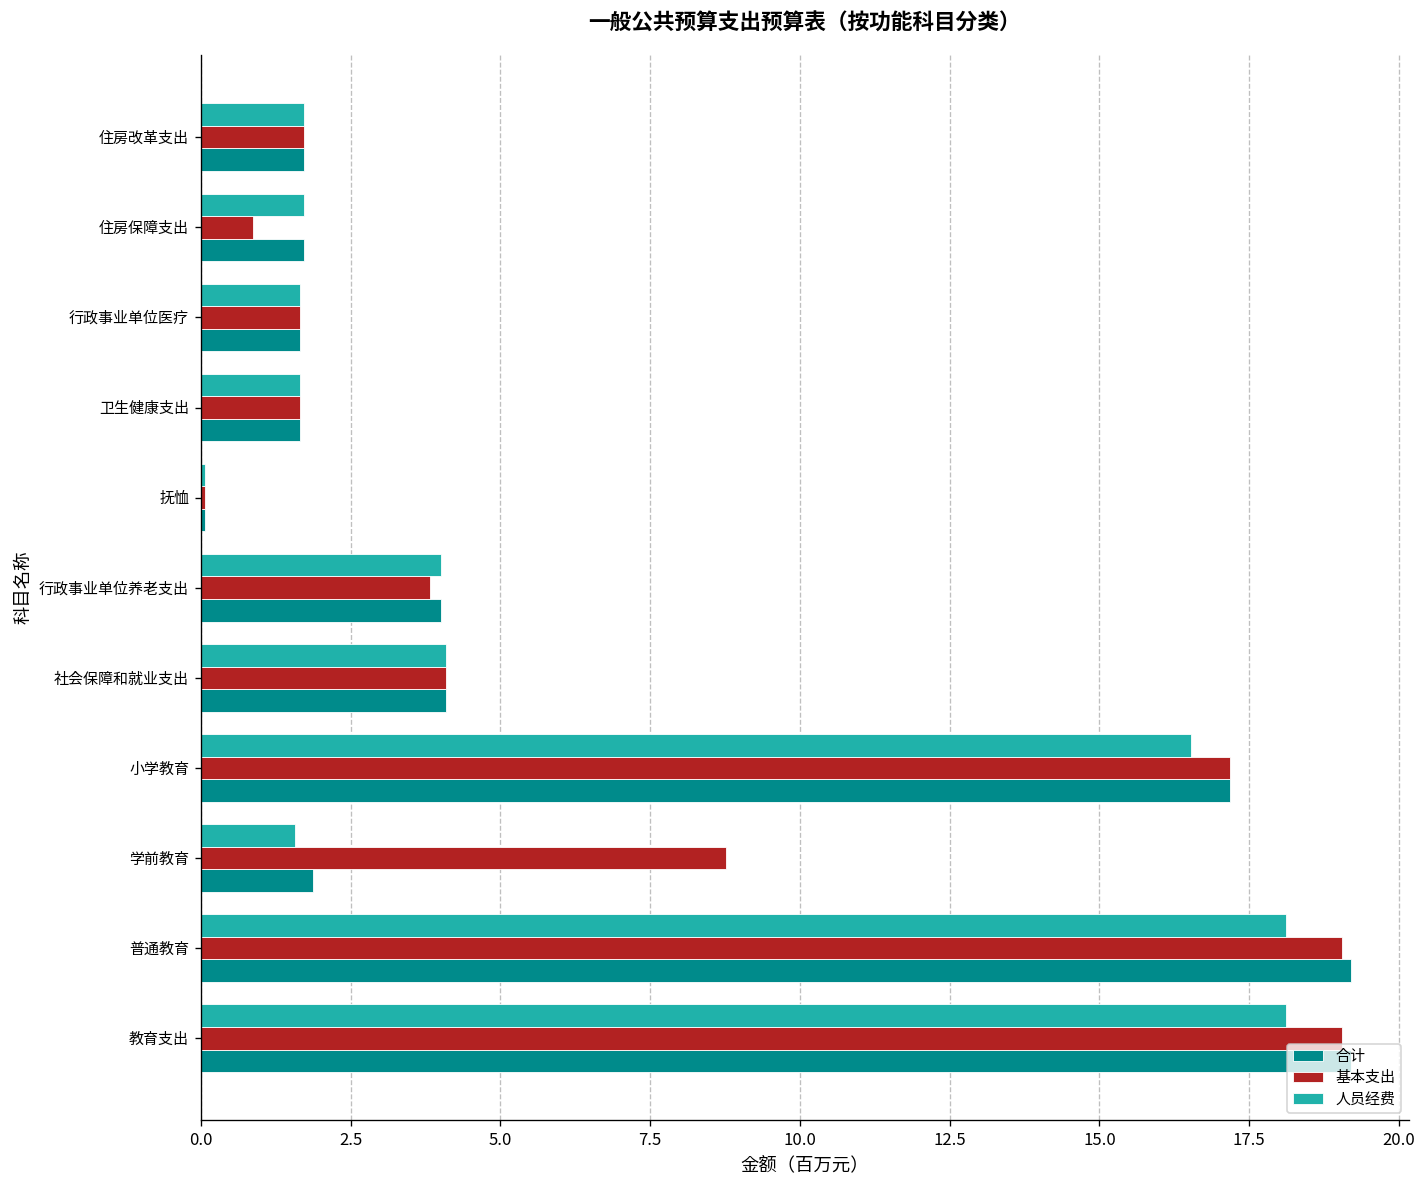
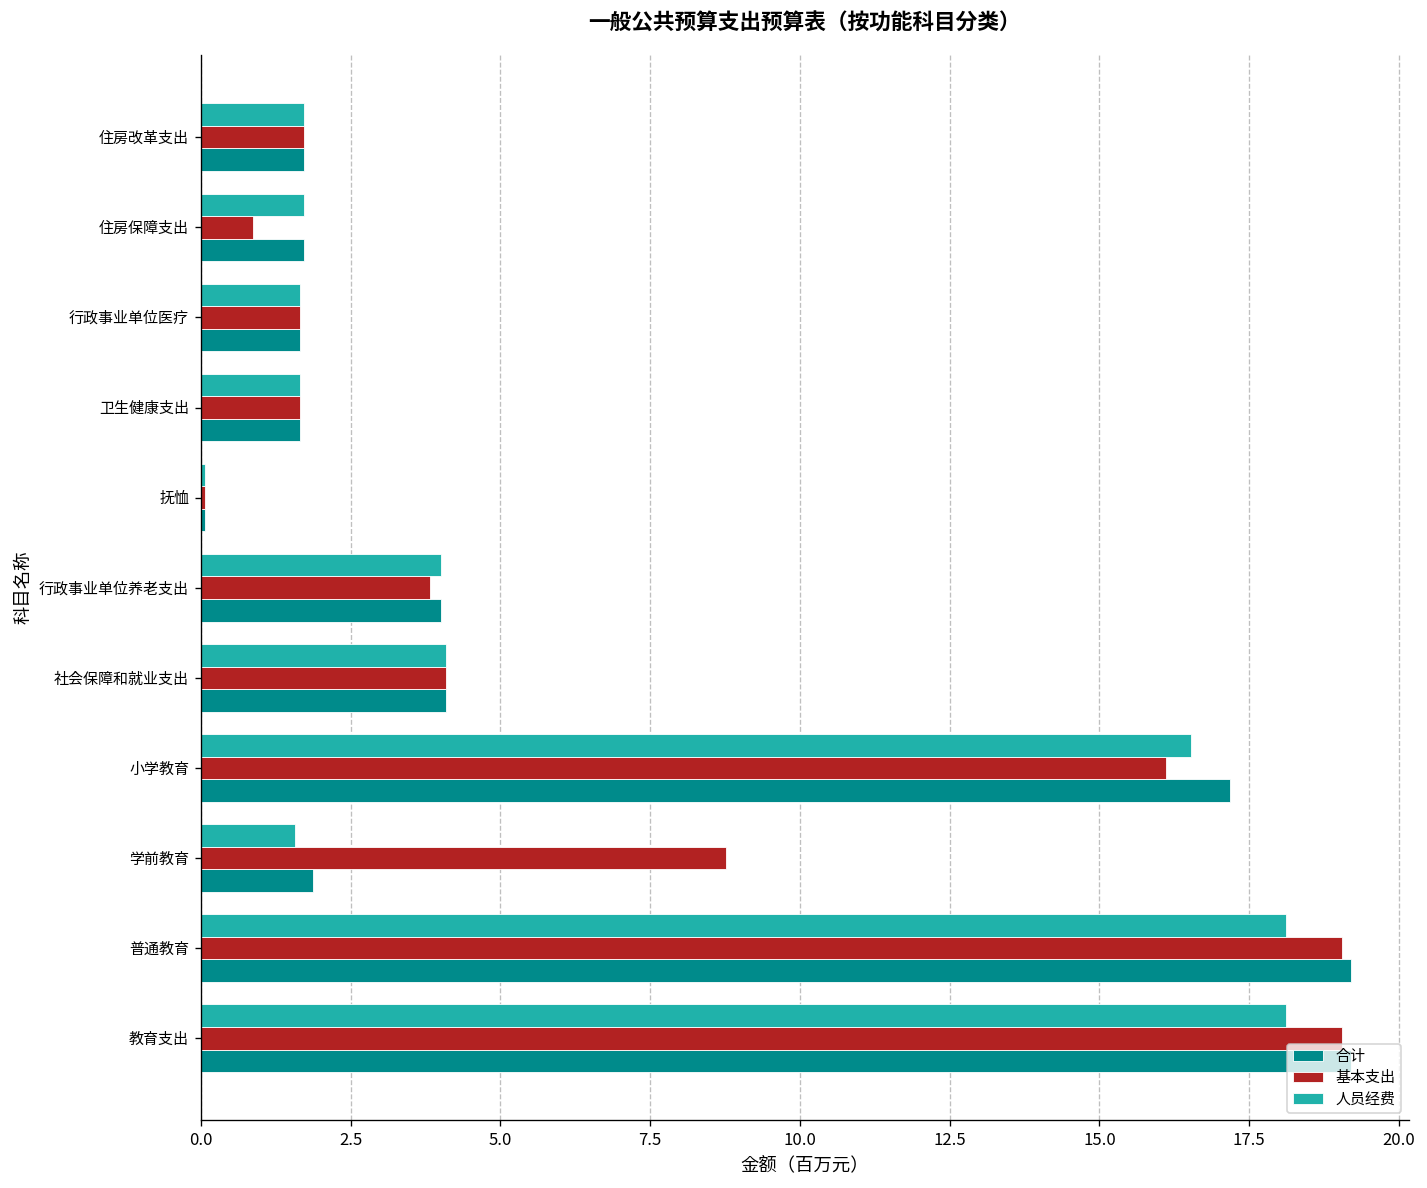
基本支出, 小学教育: 17.2 -> 16.1
